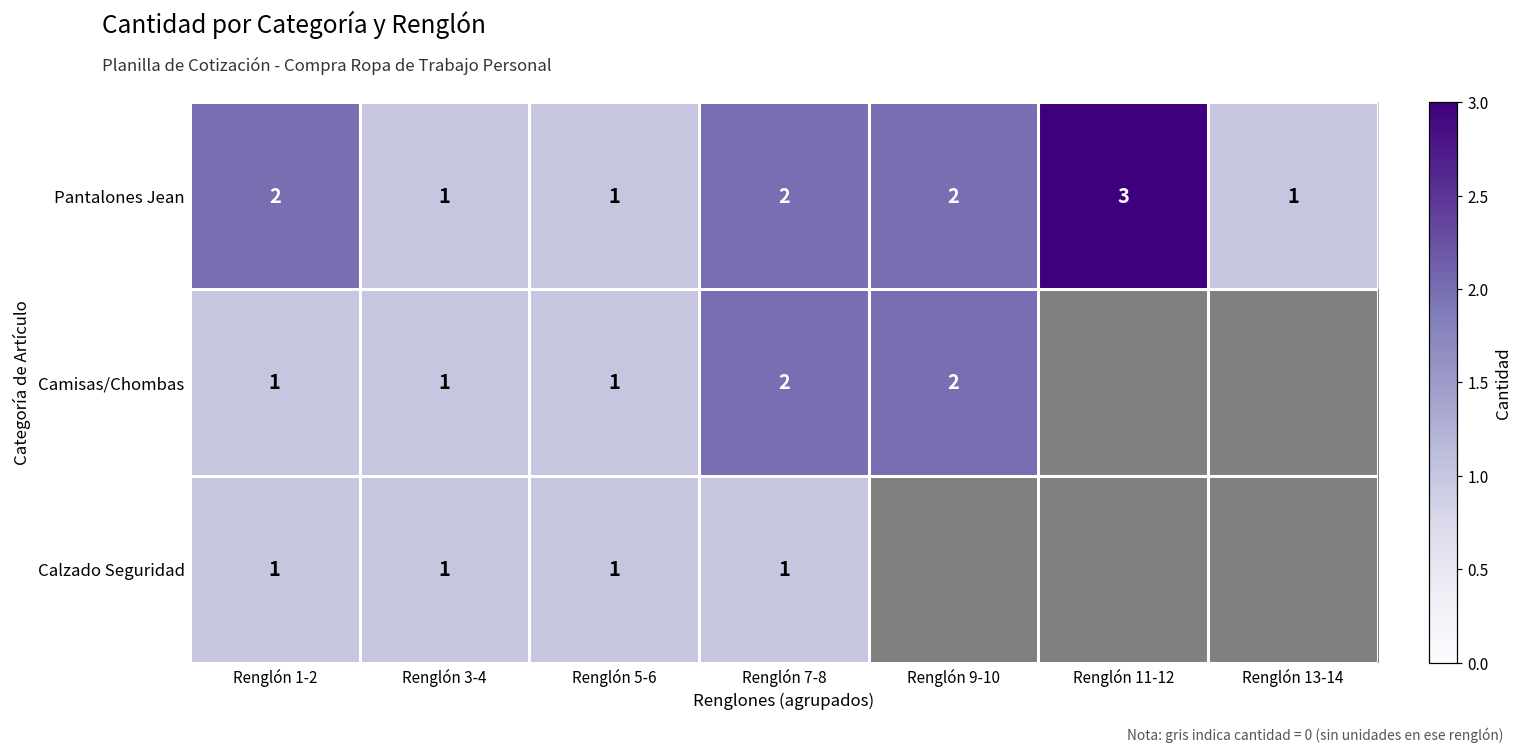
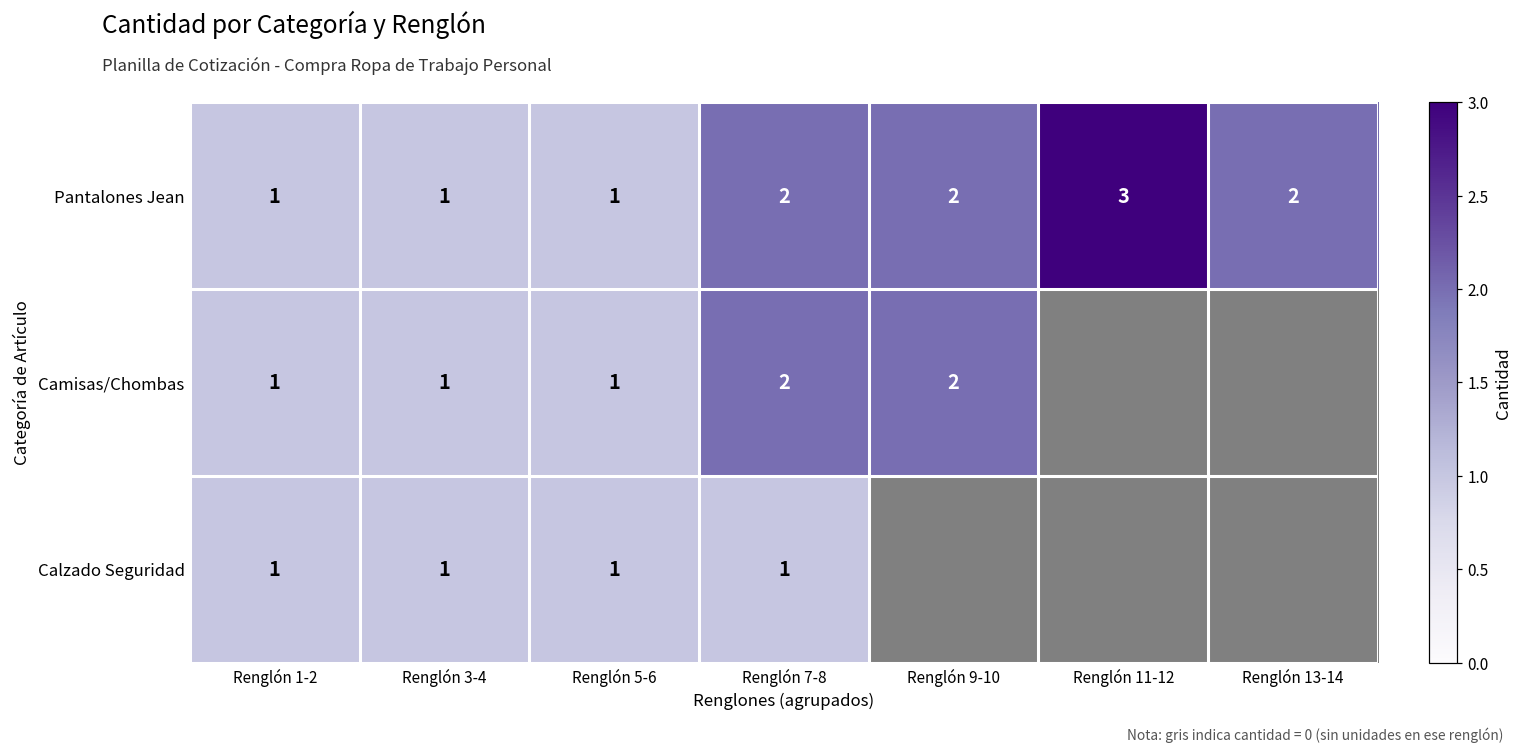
Pantalones Jean, Renglón 1-2: 2 -> 1
Pantalones Jean, Renglón 13-14: 1 -> 2
